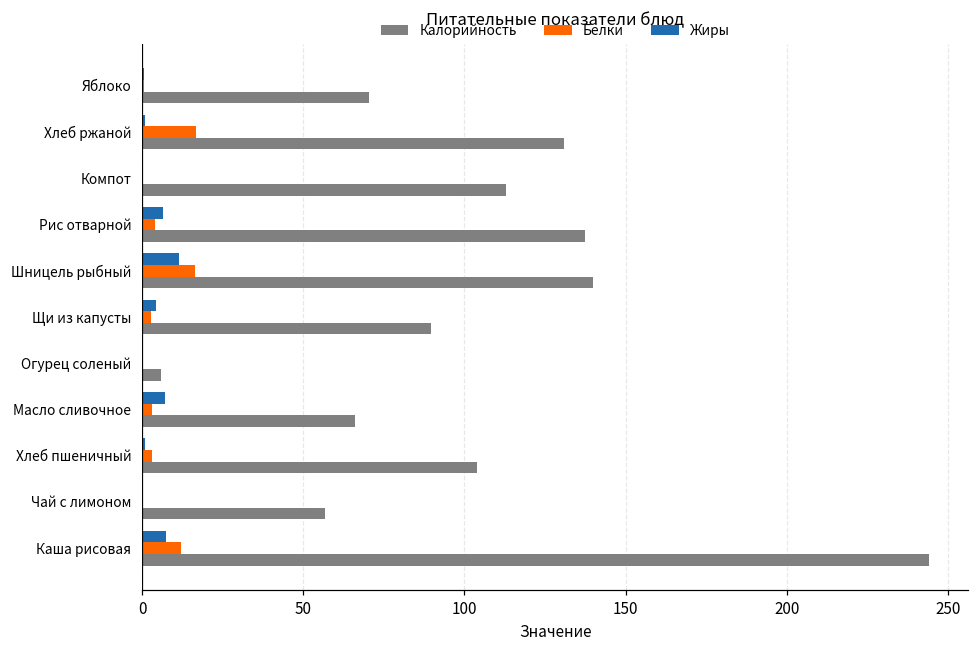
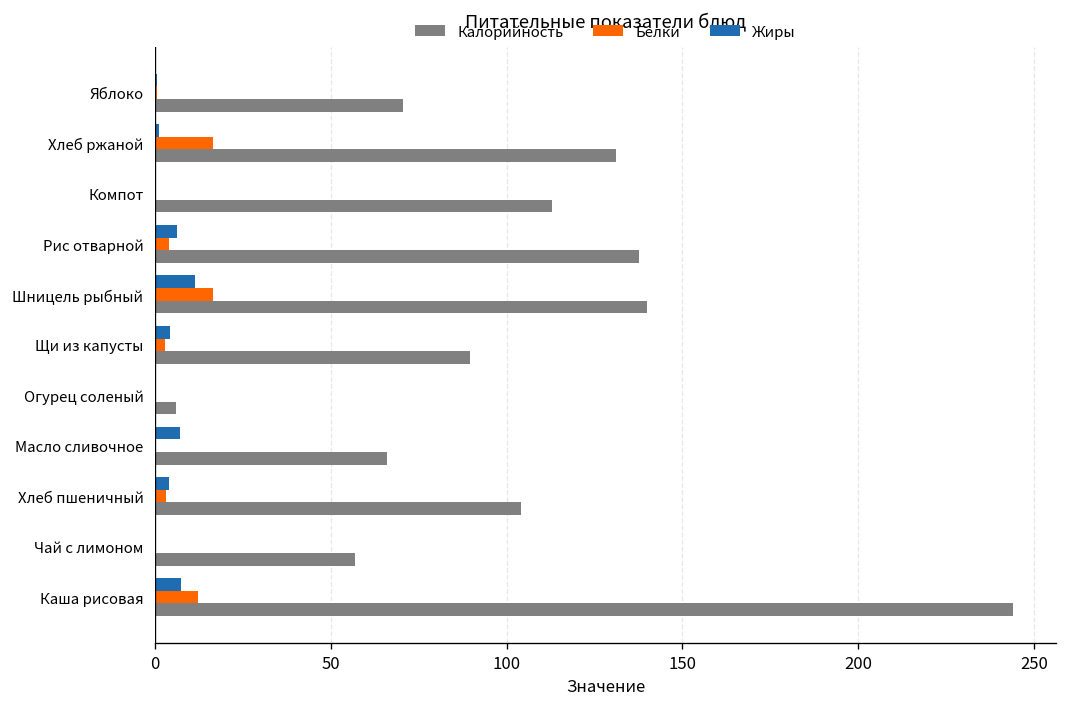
Белки, Масло сливочное: 3 -> 0
Жиры, Хлеб пшеничный: 1 -> 4
